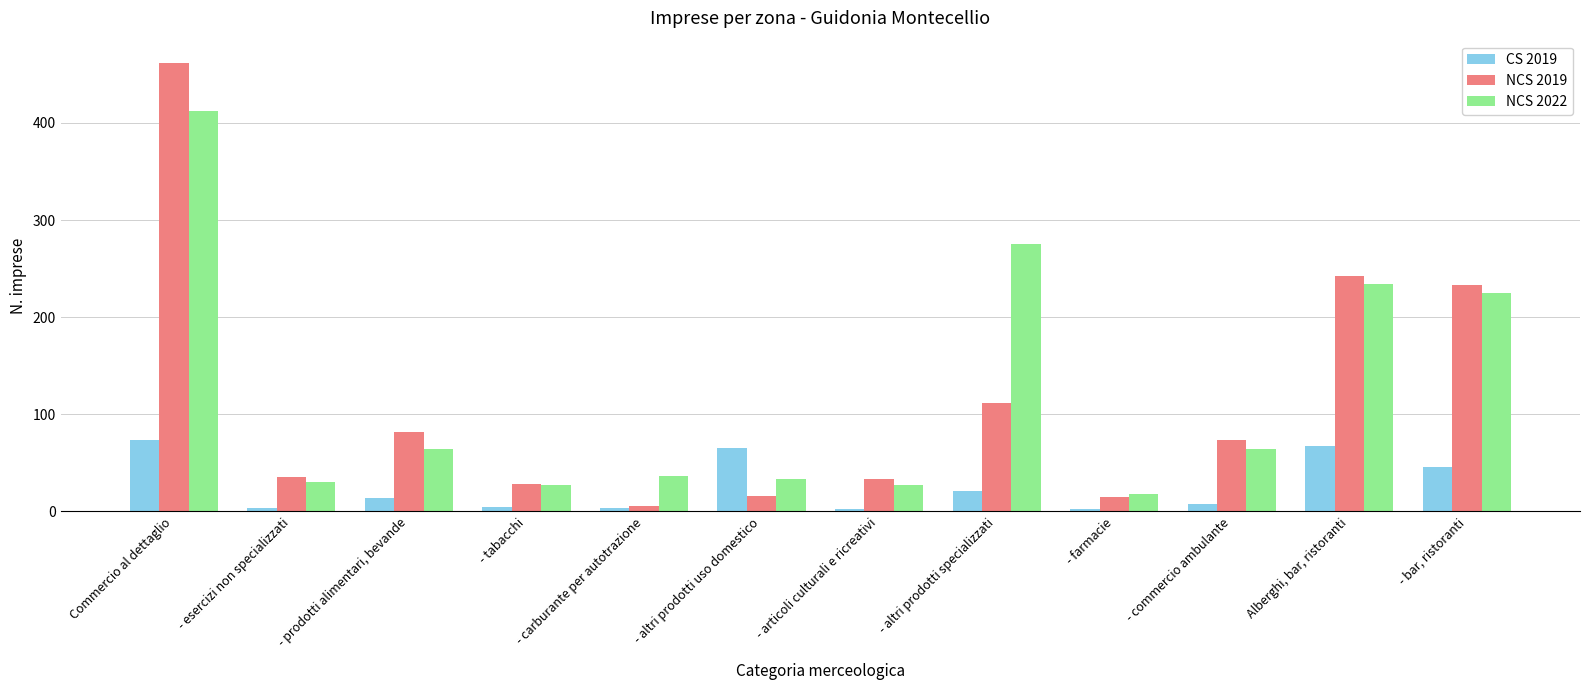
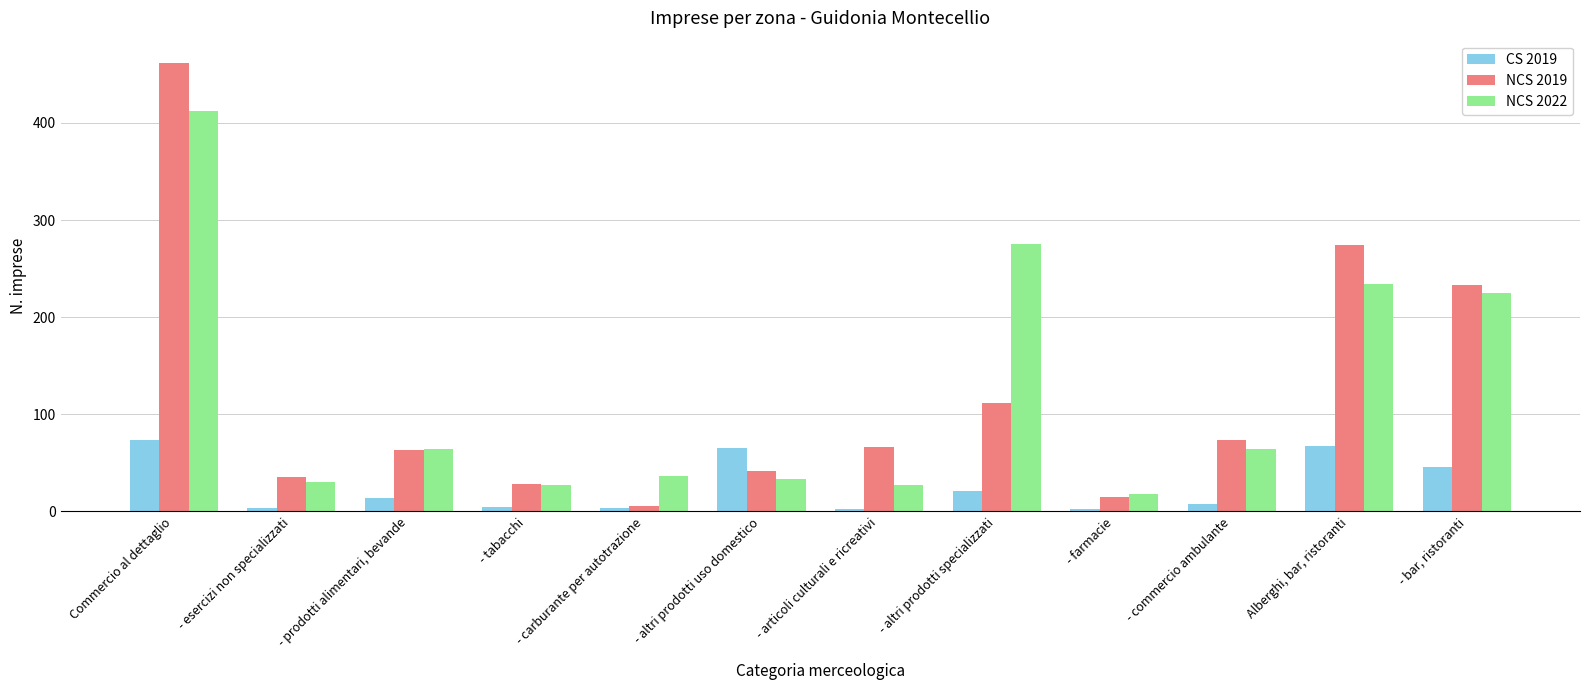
NCS 2019, - prodotti alimentari, bevande: 80 -> 60
NCS 2019, - altri prodotti uso domestico: 20 -> 40
NCS 2019, - articoli culturali e ricreativi: 30 -> 70
NCS 2019, Alberghi, bar, ristoranti: 240 -> 270
